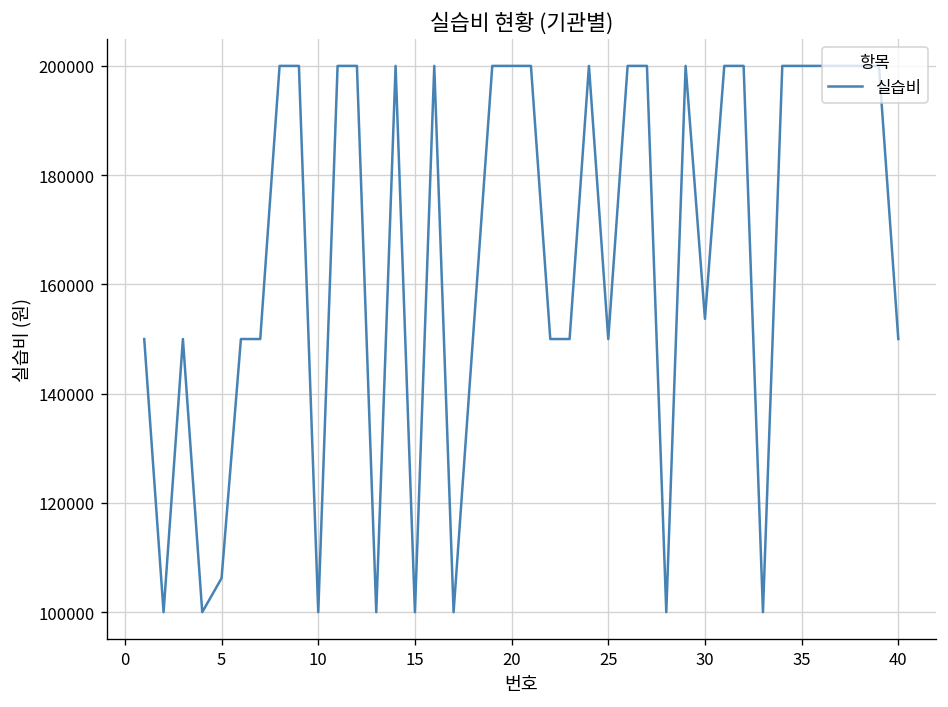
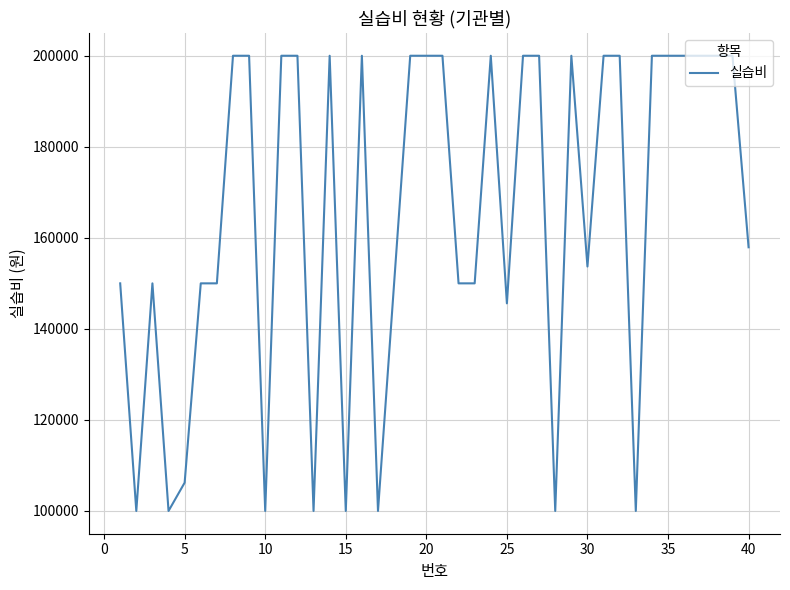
25: 150000 -> 146000
40: 150000 -> 158000
